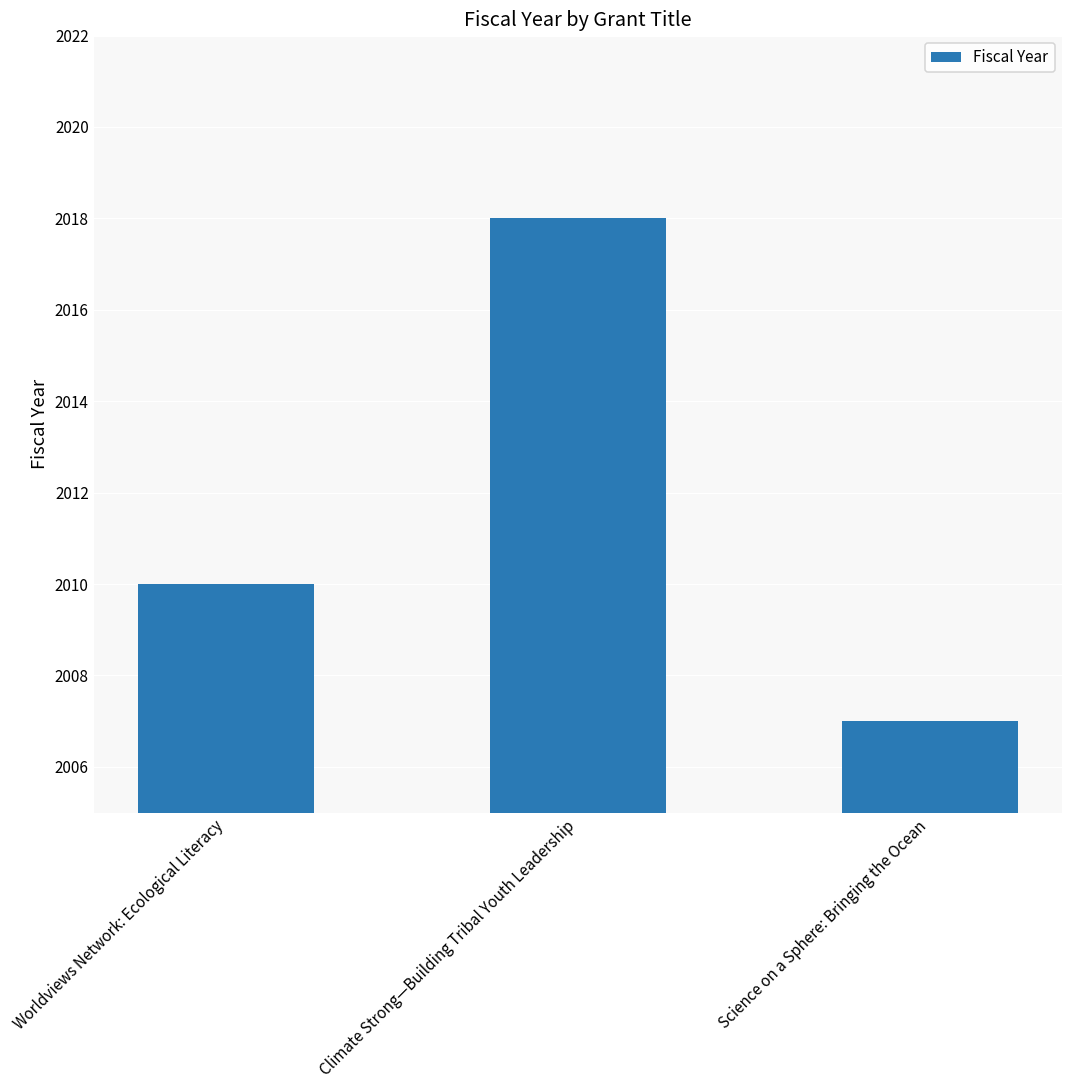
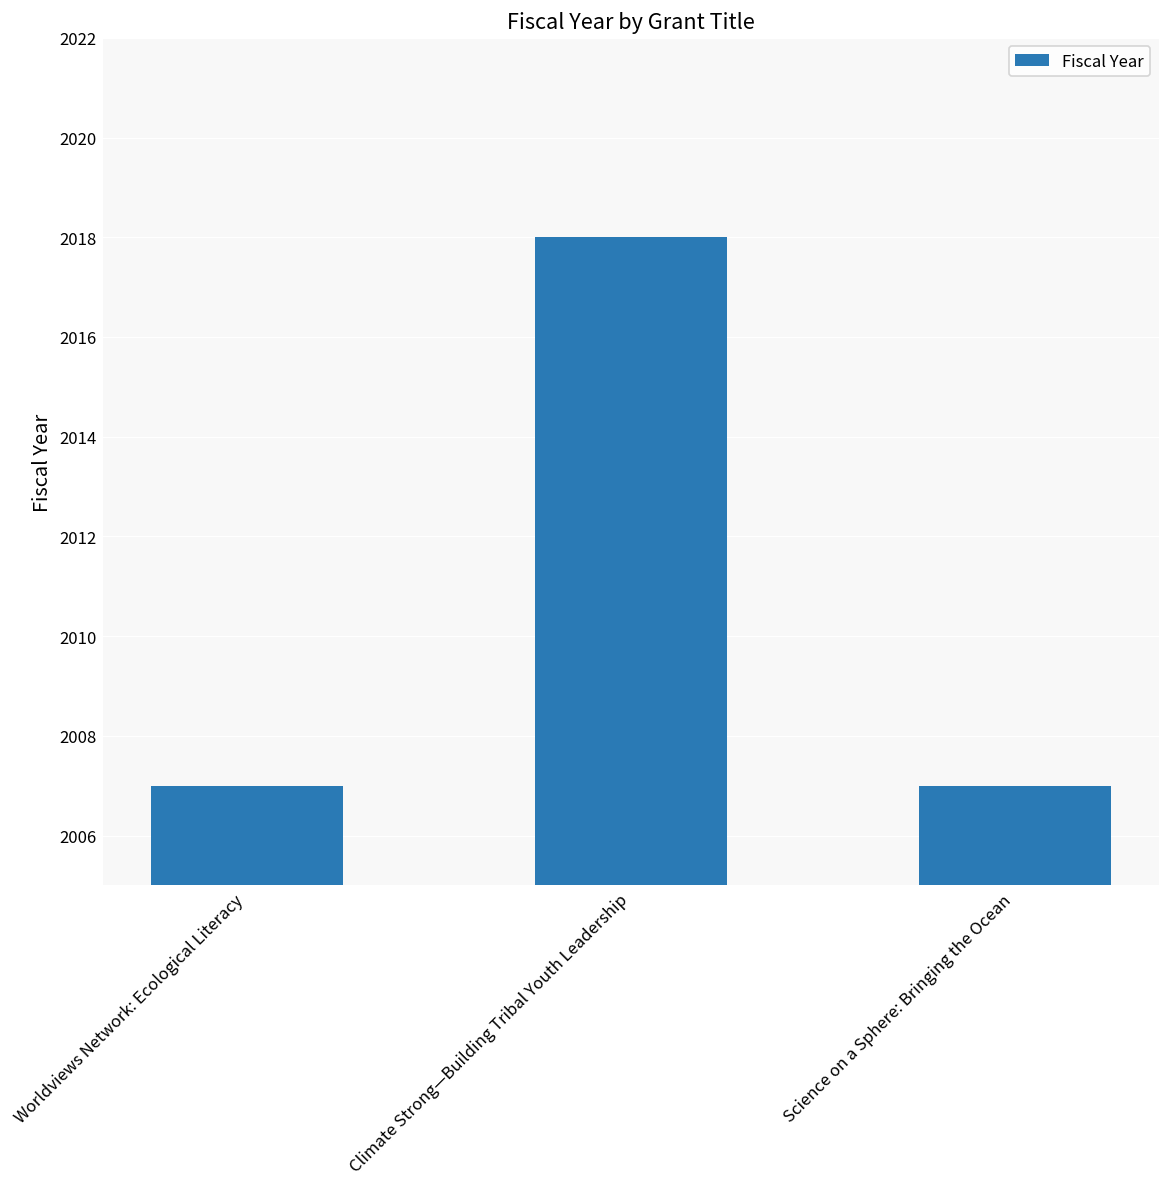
Worldviews Network: Ecological Literacy: 2010 -> 2007
